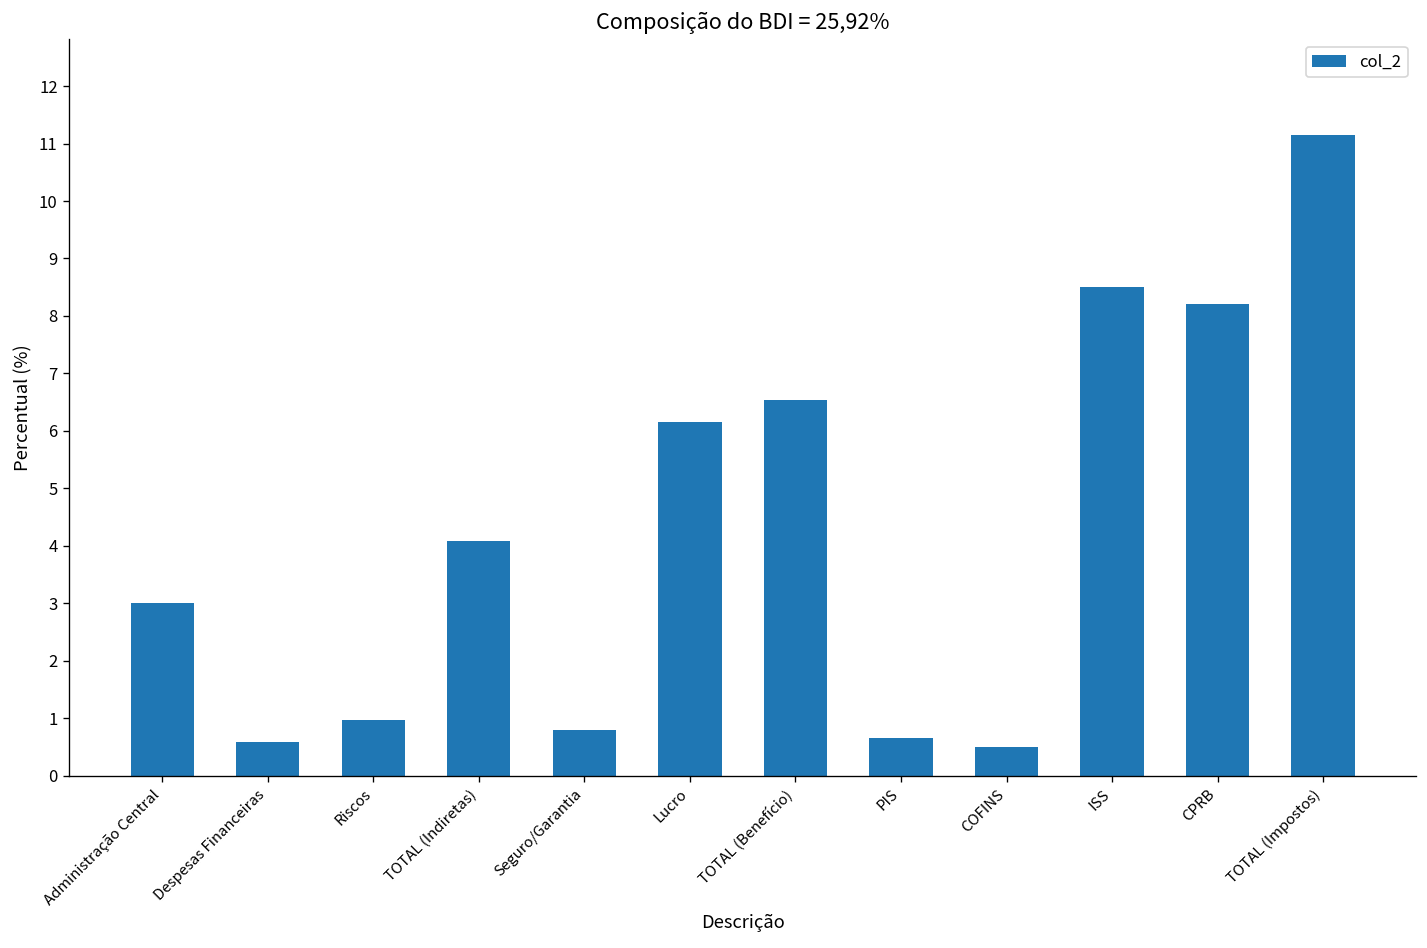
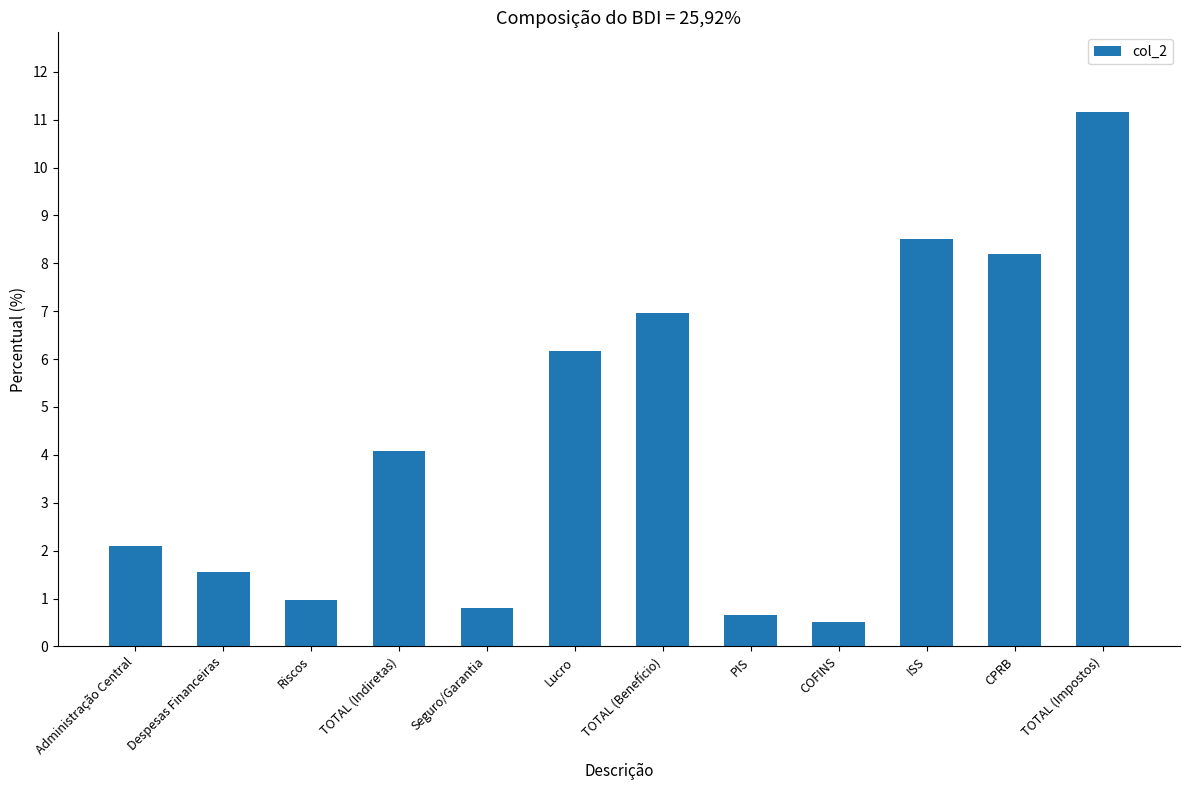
Administração Central: 3.0 -> 2.1
Despesas Financeiras: 0.6 -> 1.6
TOTAL (Benefício): 6.5 -> 7.0
